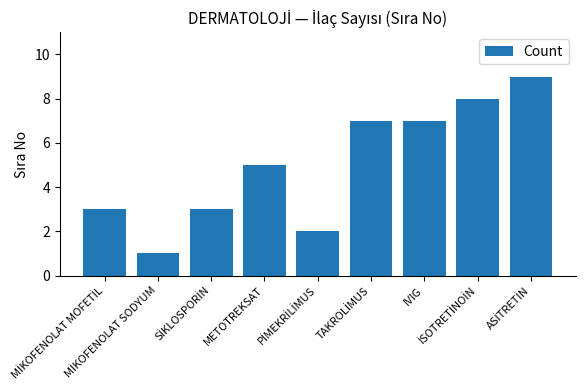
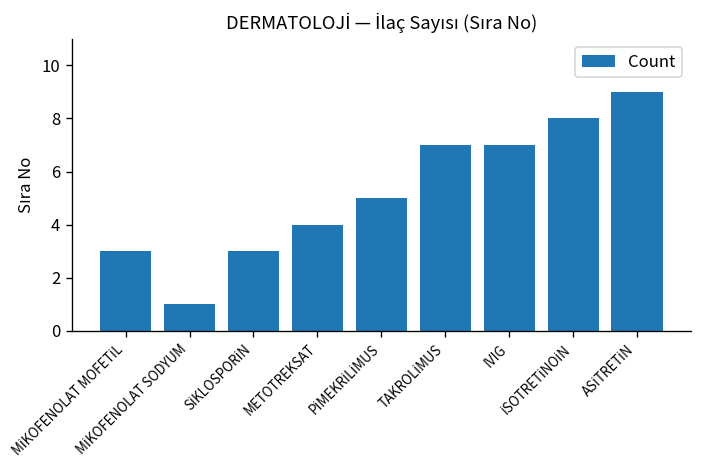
METOTREKSAT: 5 -> 4
PİMEKRİLİMUS: 2 -> 5
